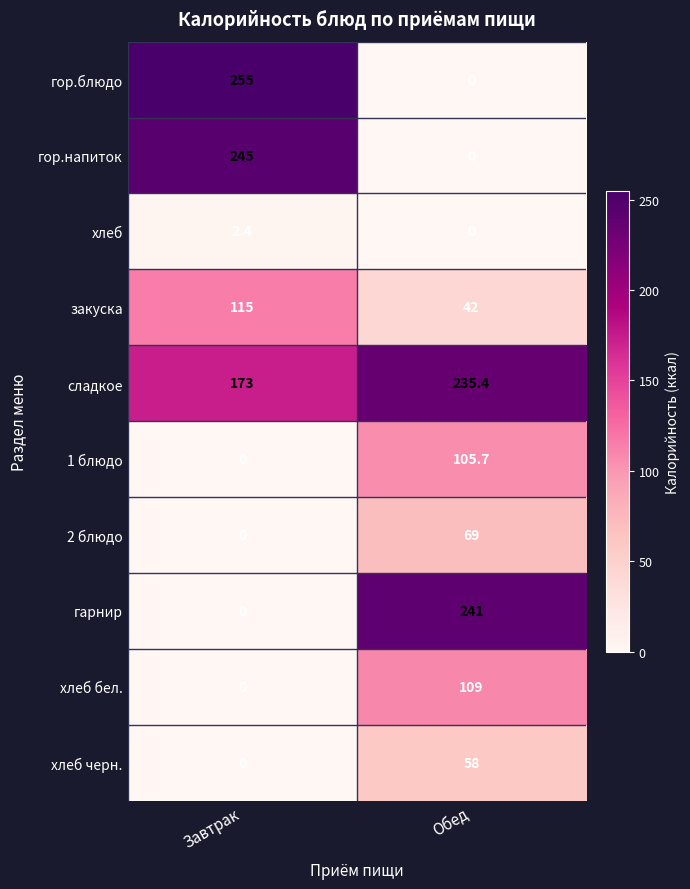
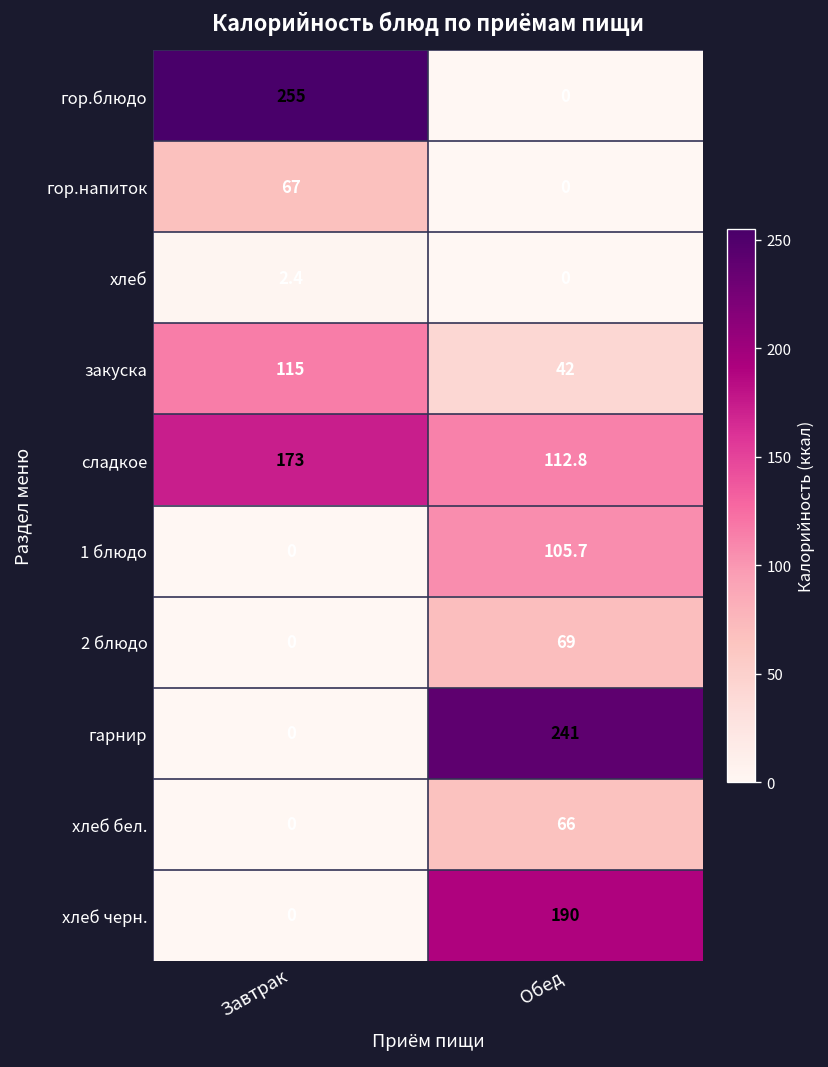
гор.напиток, Завтрак: 245 -> 67
сладкое, Обед: 235.4 -> 112.8
хлеб бел., Обед: 109 -> 66
хлеб черн., Обед: 58 -> 190
